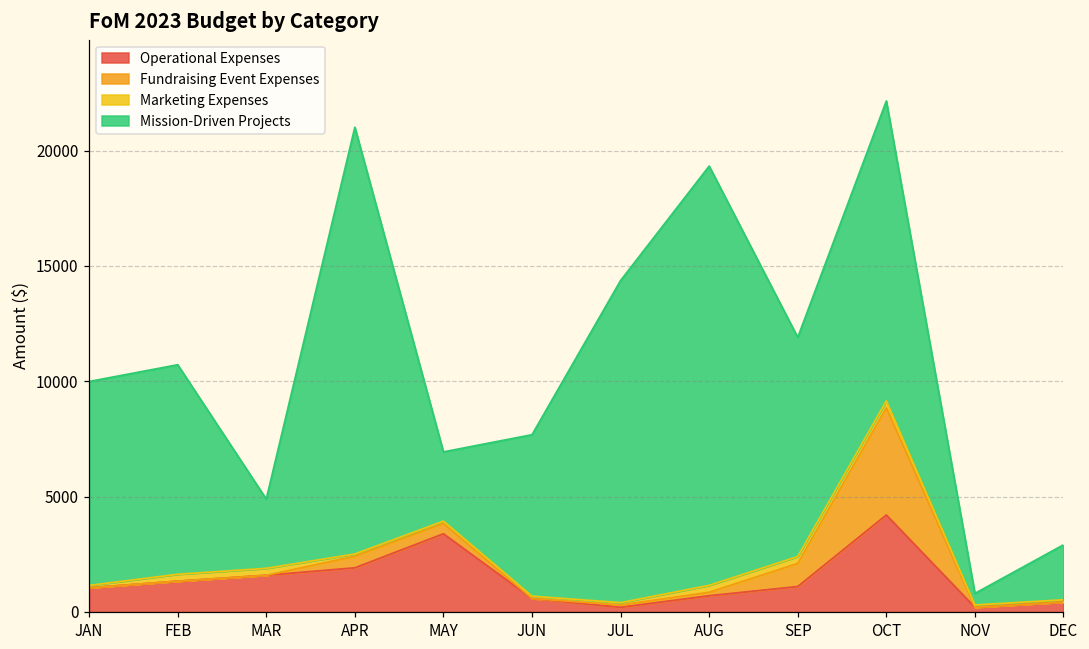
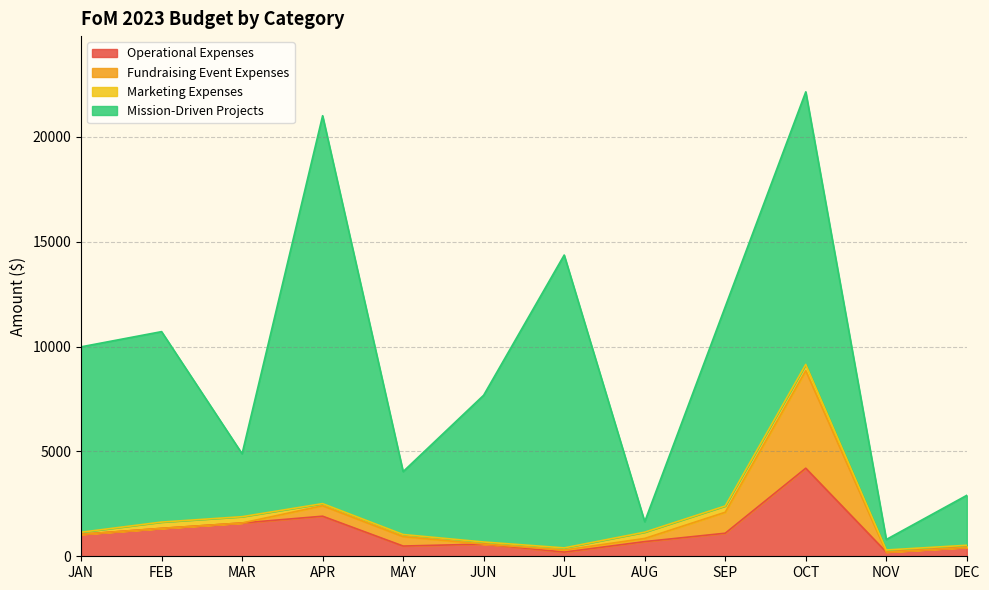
Operational Expenses, MAY: 3400 -> 500
Mission-Driven Projects, AUG: 18200 -> 500
